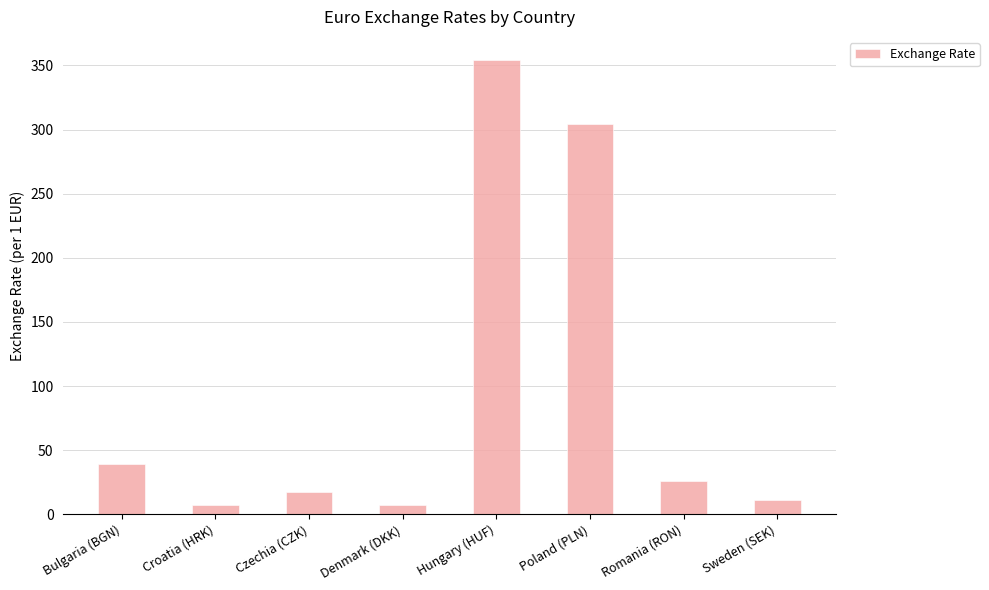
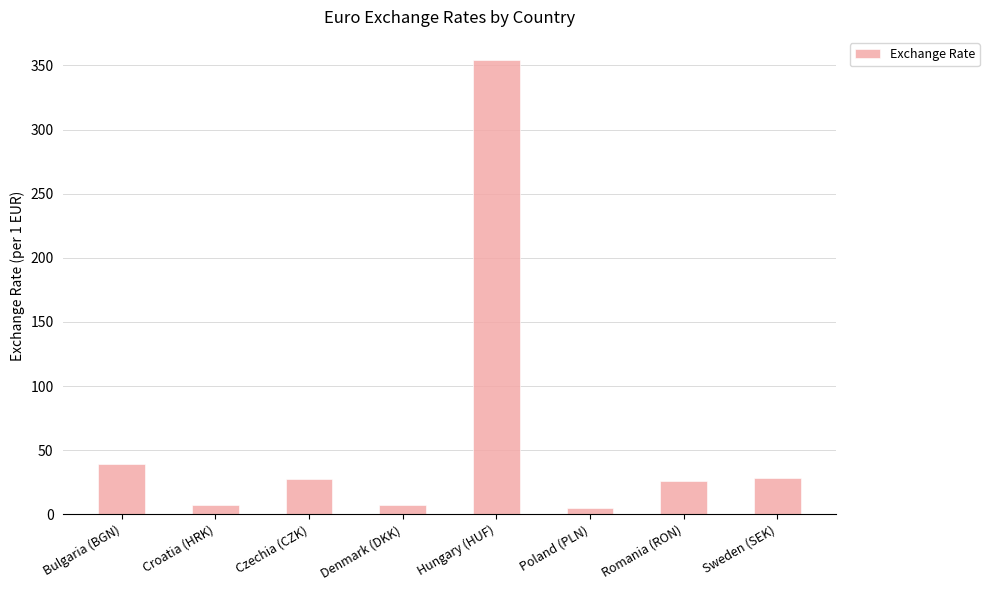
Czechia (CZK): 17 -> 27
Poland (PLN): 305 -> 5
Sweden (SEK): 11 -> 29
